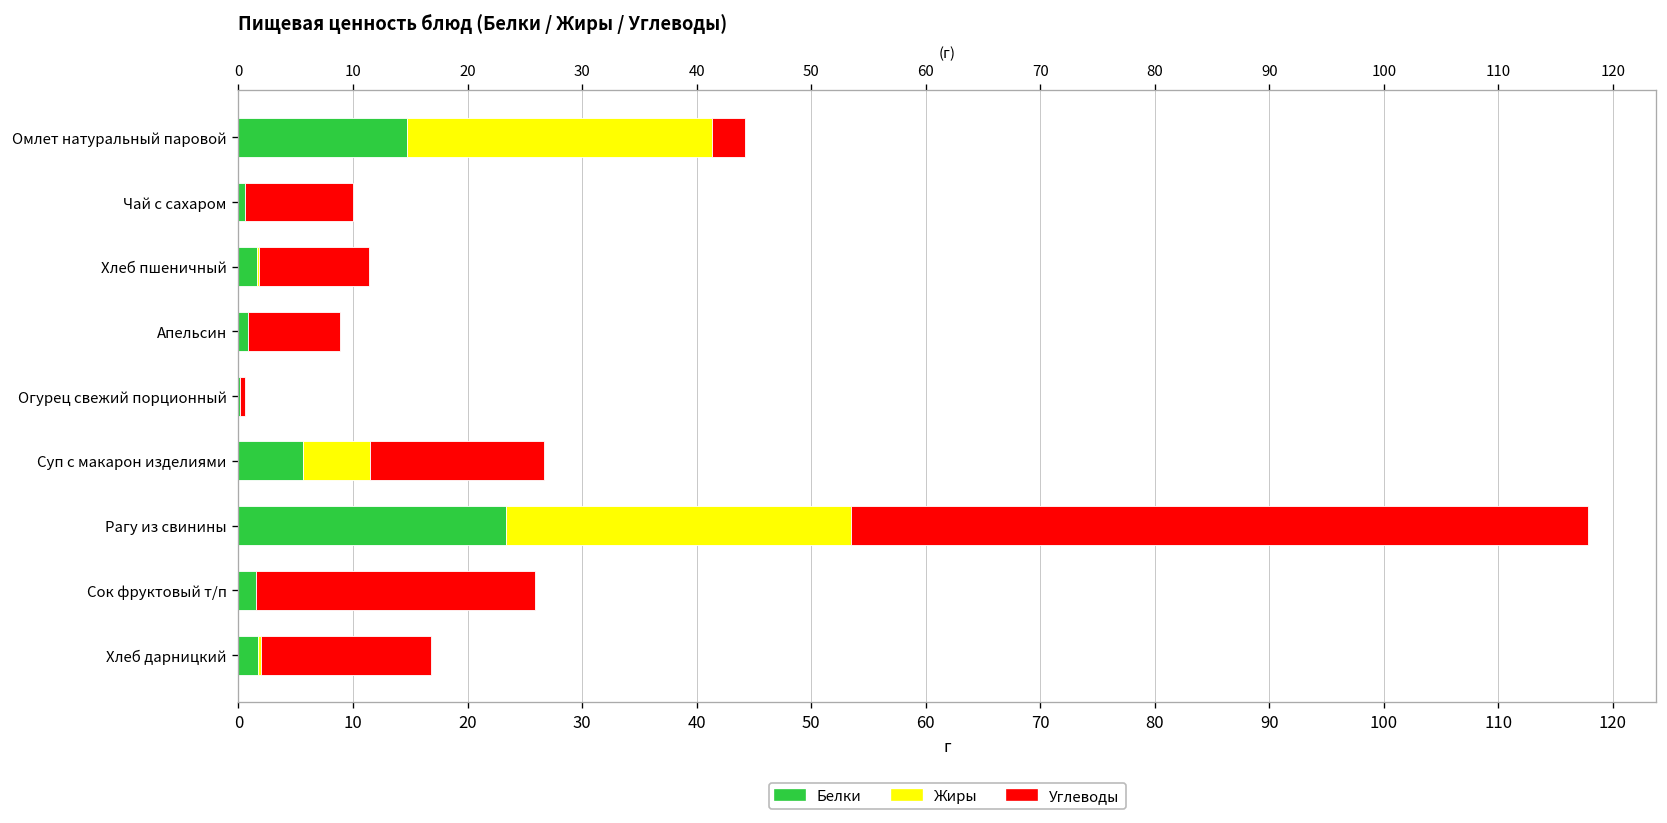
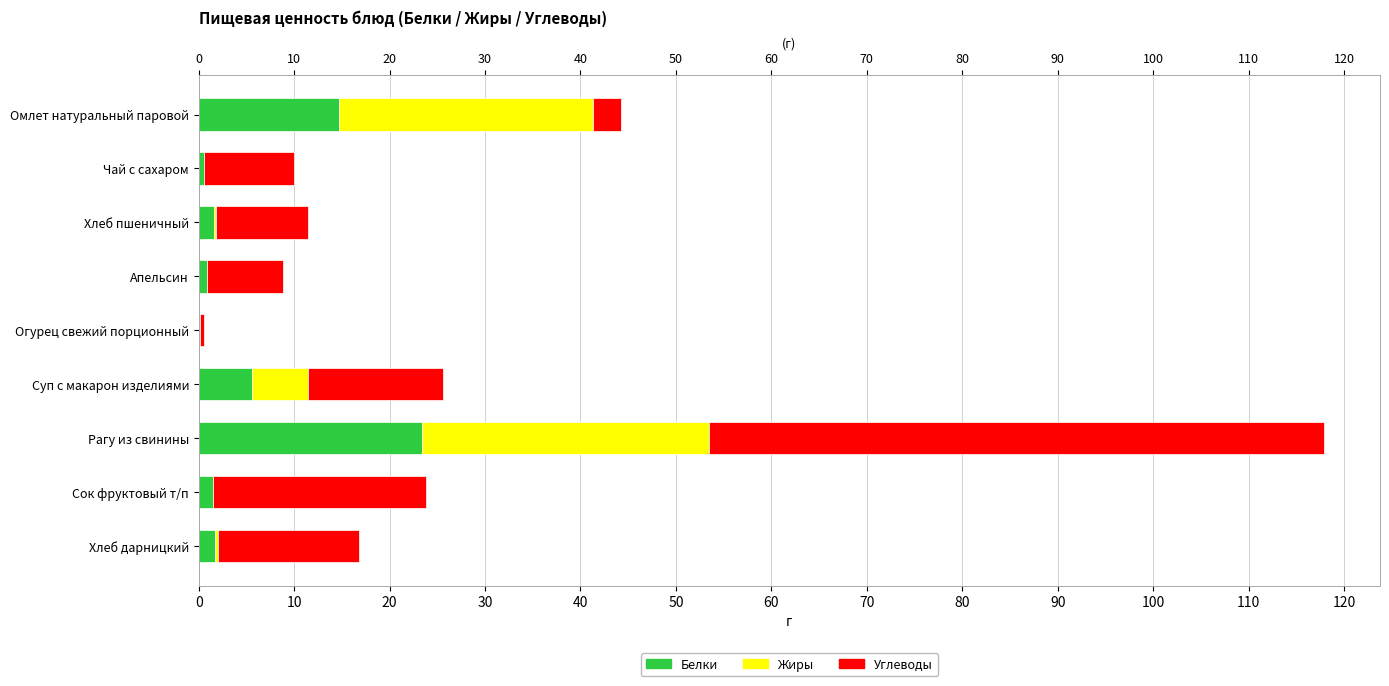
Углеводы, Суп с макарон изделиями: 15 -> 14
Углеводы, Сок фруктовый т/п: 24 -> 22
